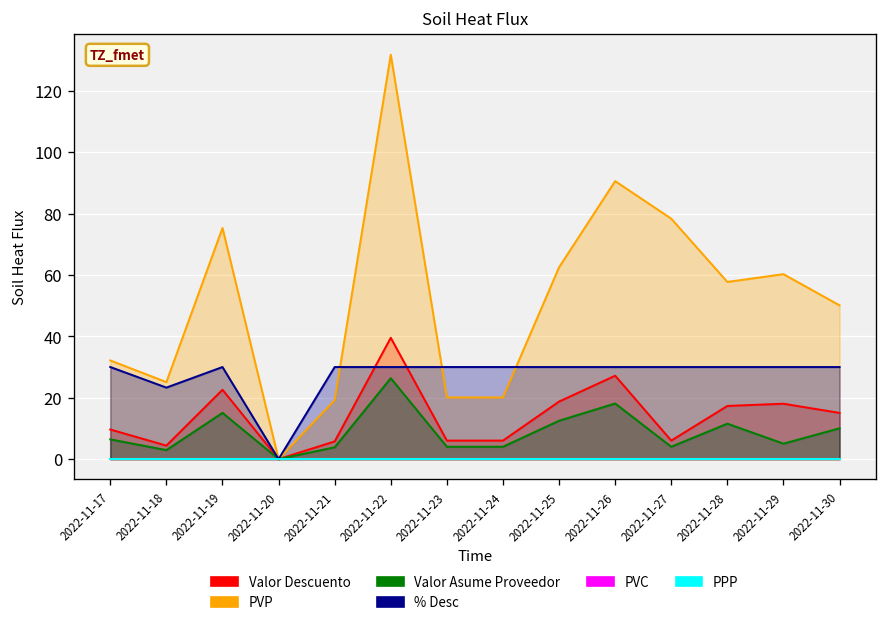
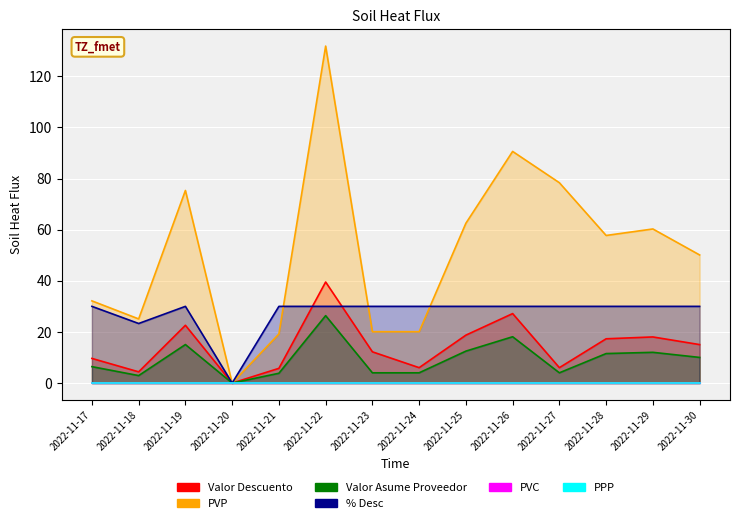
Valor Descuento, 2022-11-23: 6 -> 12
Valor Asume Proveedor, 2022-11-29: 5 -> 12
